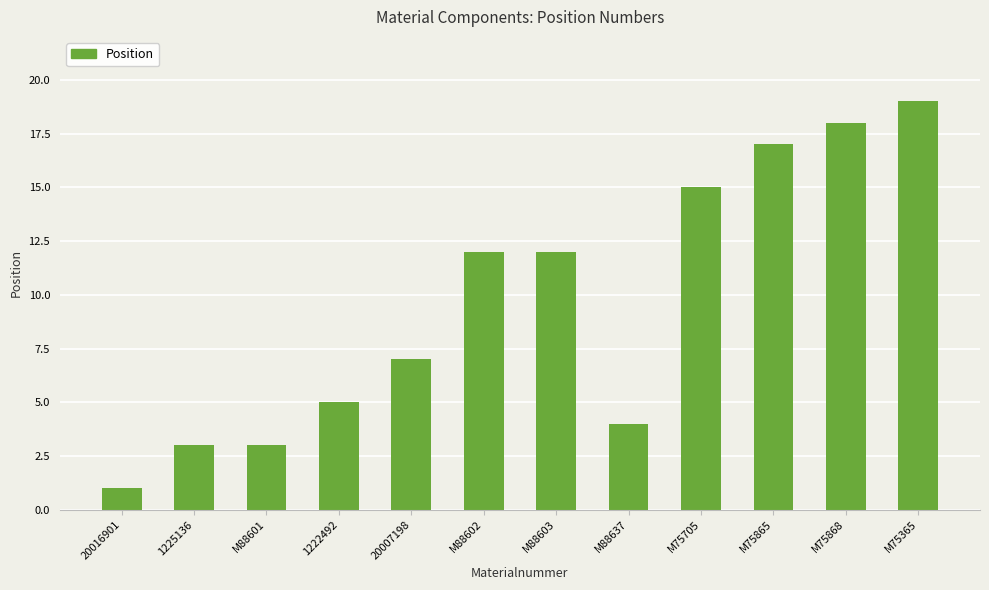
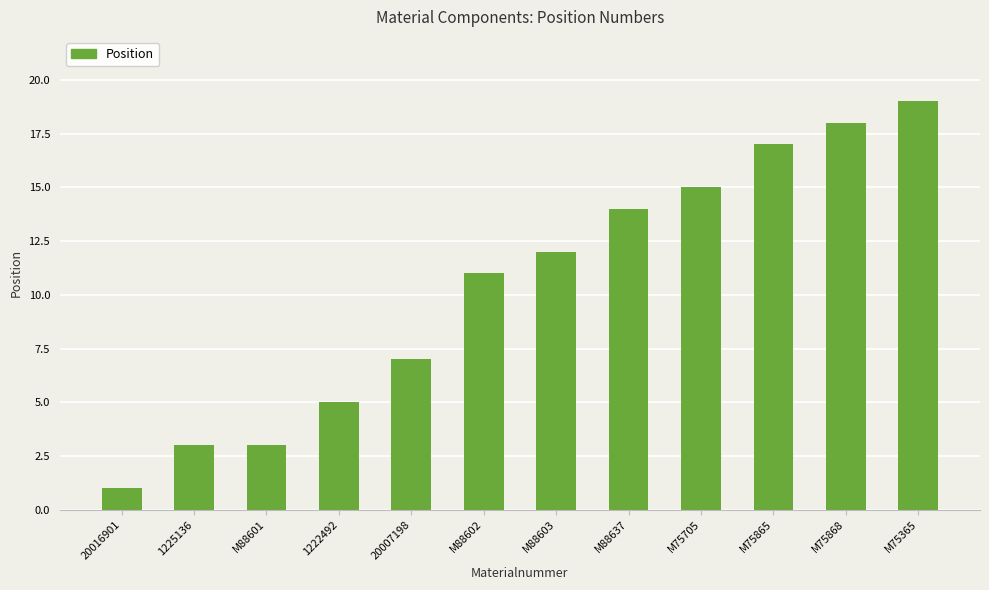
M88602: 12 -> 11
M88637: 4 -> 14
